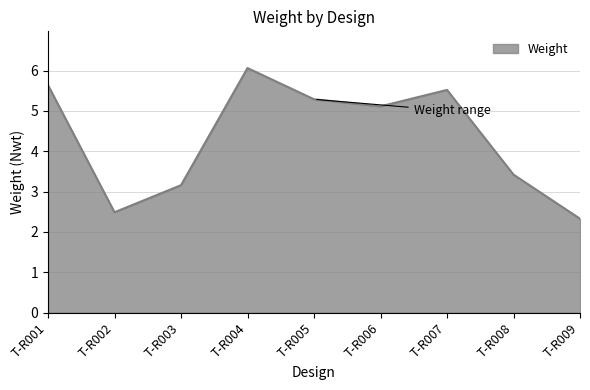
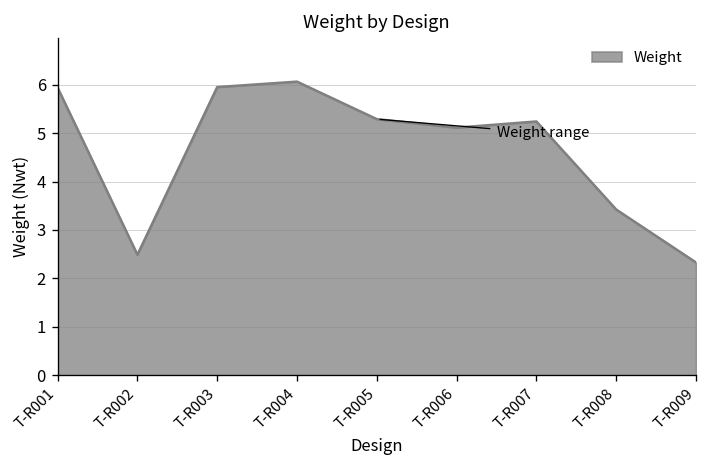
T-R001: 5.6 -> 5.9
T-R003: 3.2 -> 6.0
T-R007: 5.5 -> 5.2
